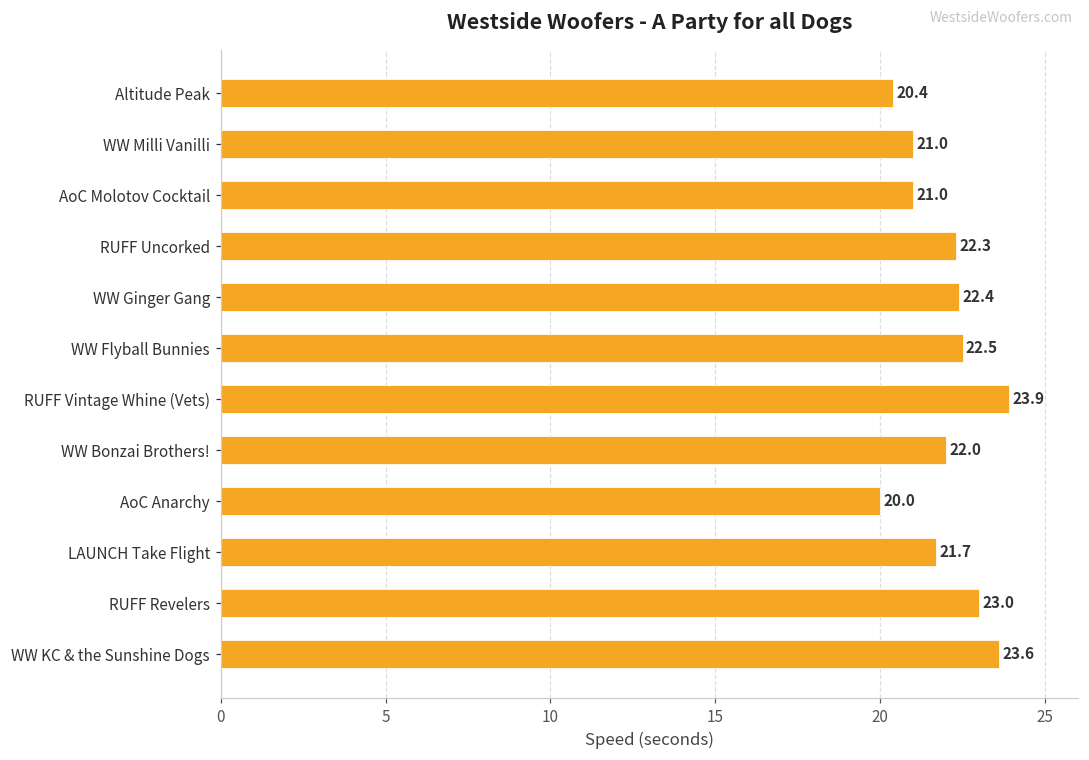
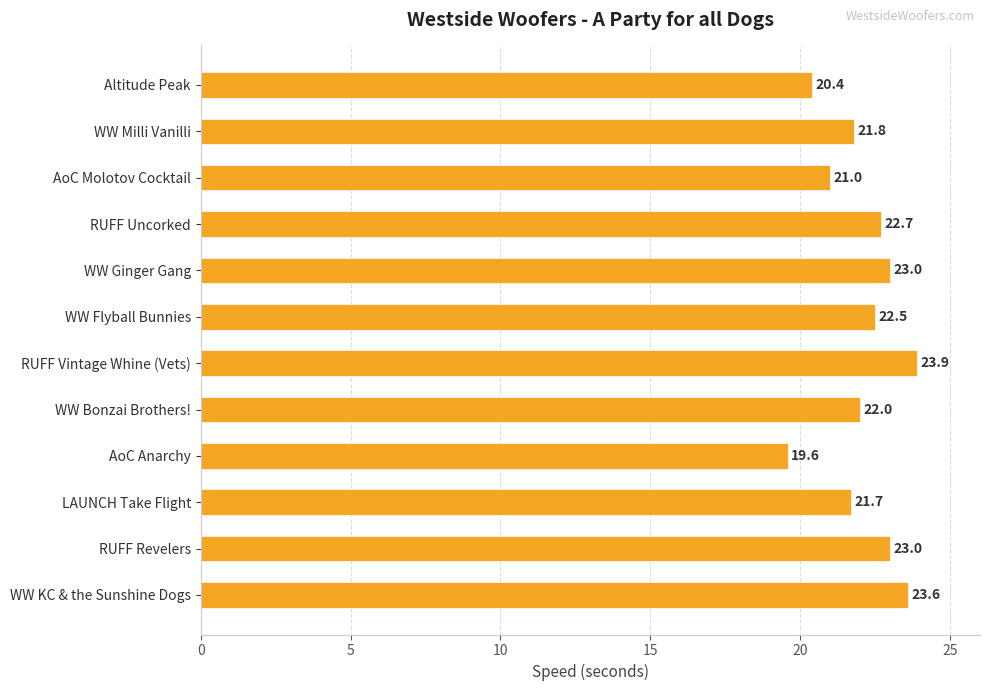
WW Milli Vanilli: 21.0 -> 21.8
RUFF Uncorked: 22.3 -> 22.7
WW Ginger Gang: 22.4 -> 23.0
AoC Anarchy: 20.0 -> 19.6
